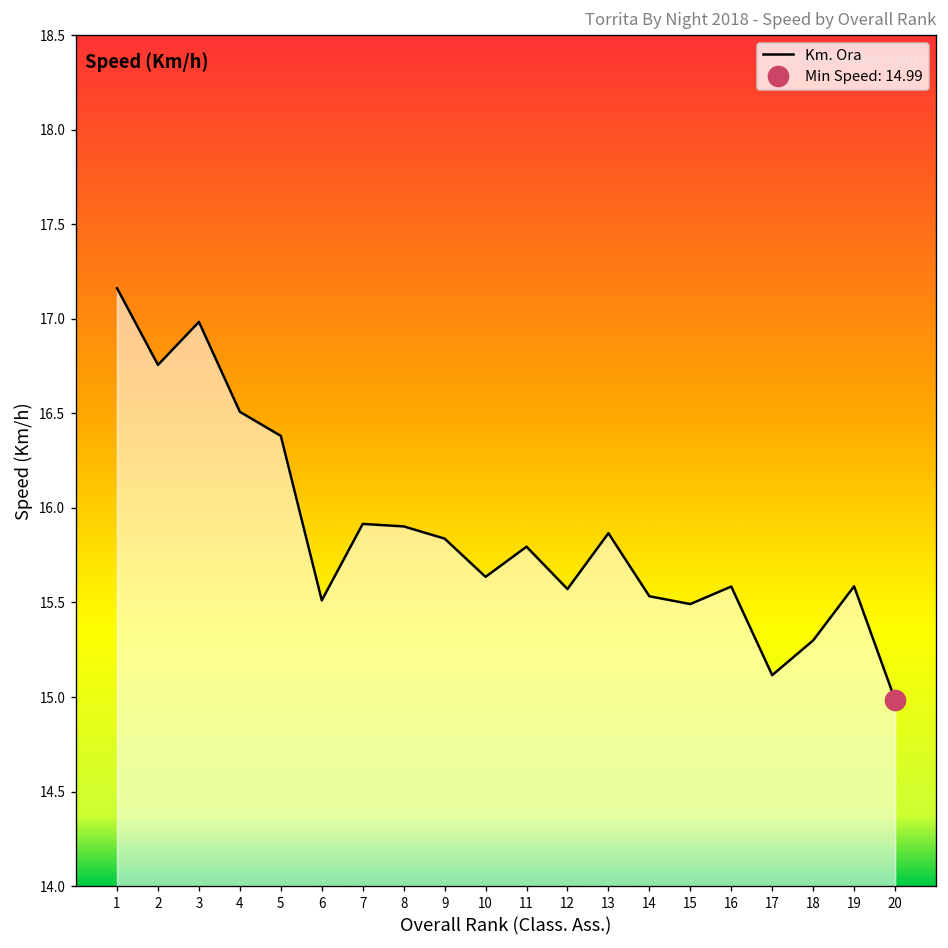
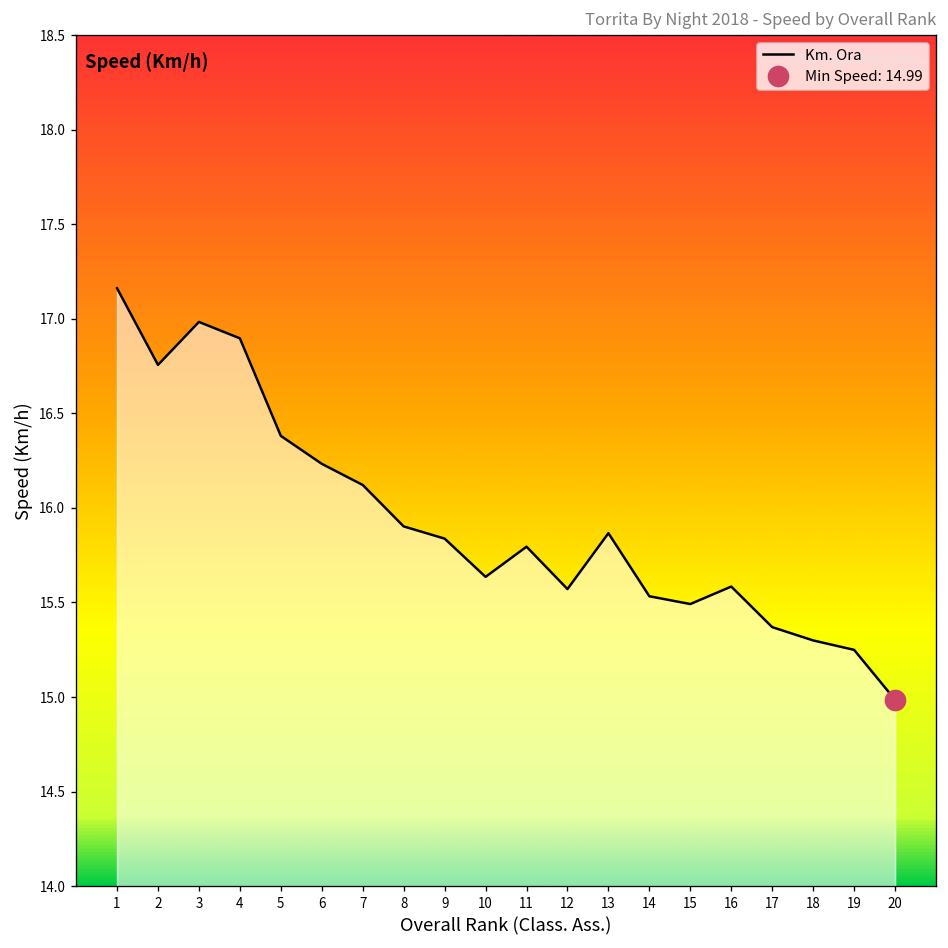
Km. Ora, 4: 16.51 -> 16.90
Km. Ora, 6: 15.51 -> 16.23
Km. Ora, 7: 15.92 -> 16.12
Km. Ora, 17: 15.12 -> 15.37
Km. Ora, 19: 15.59 -> 15.25
